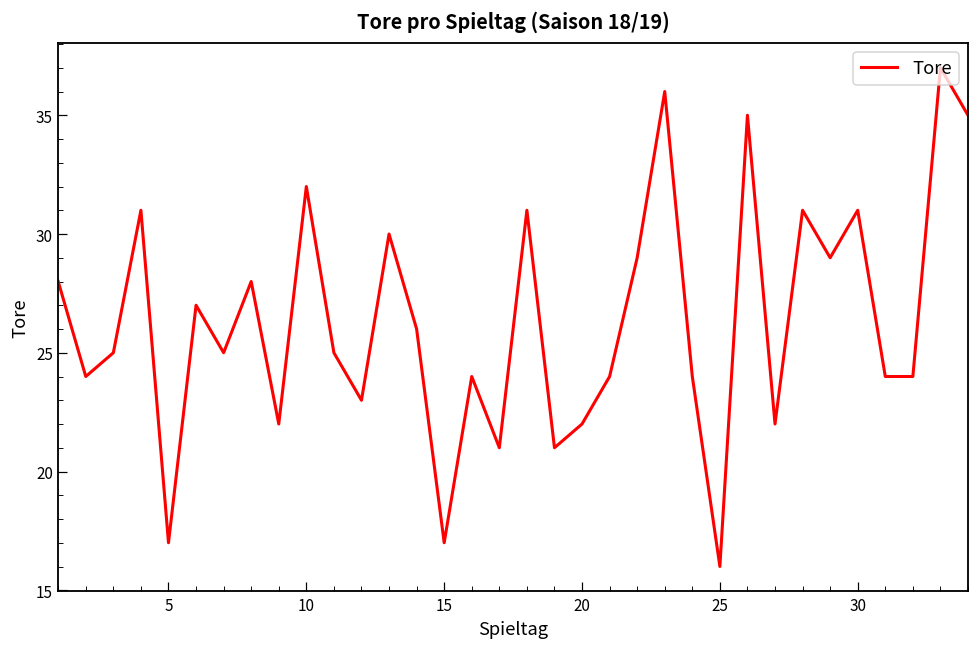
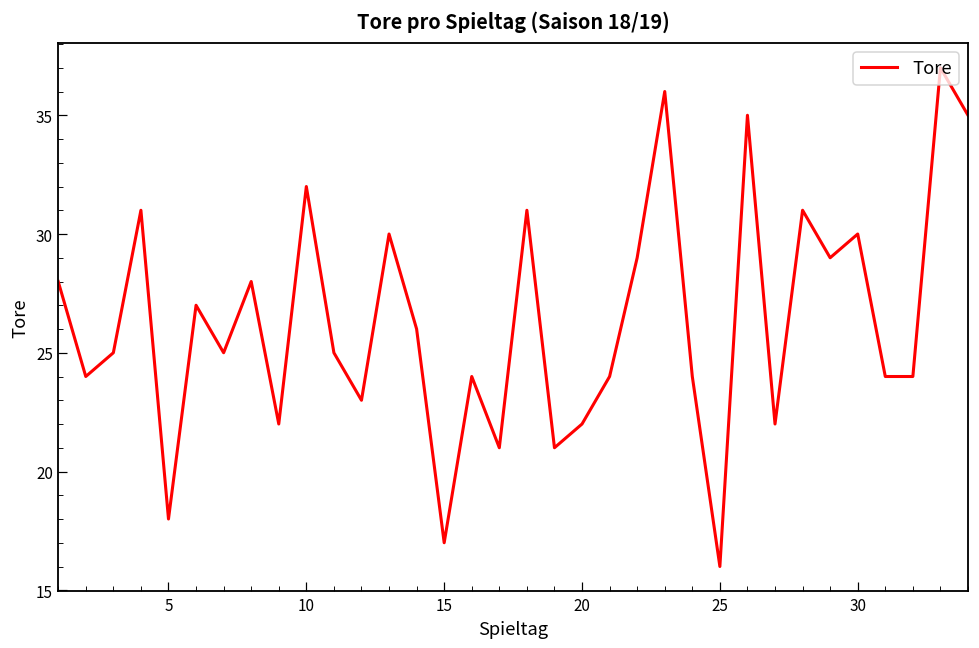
5: 17 -> 18
30: 31 -> 30
